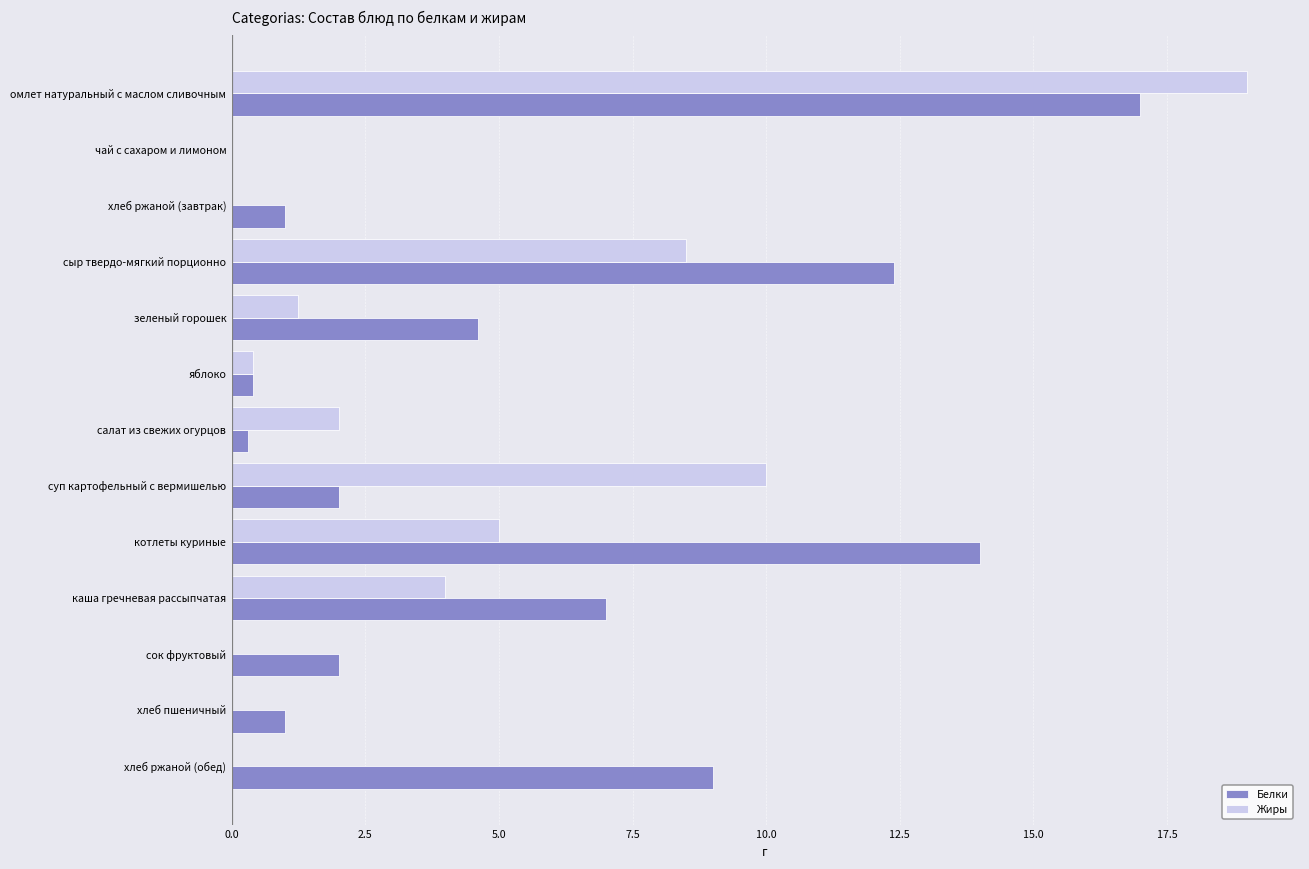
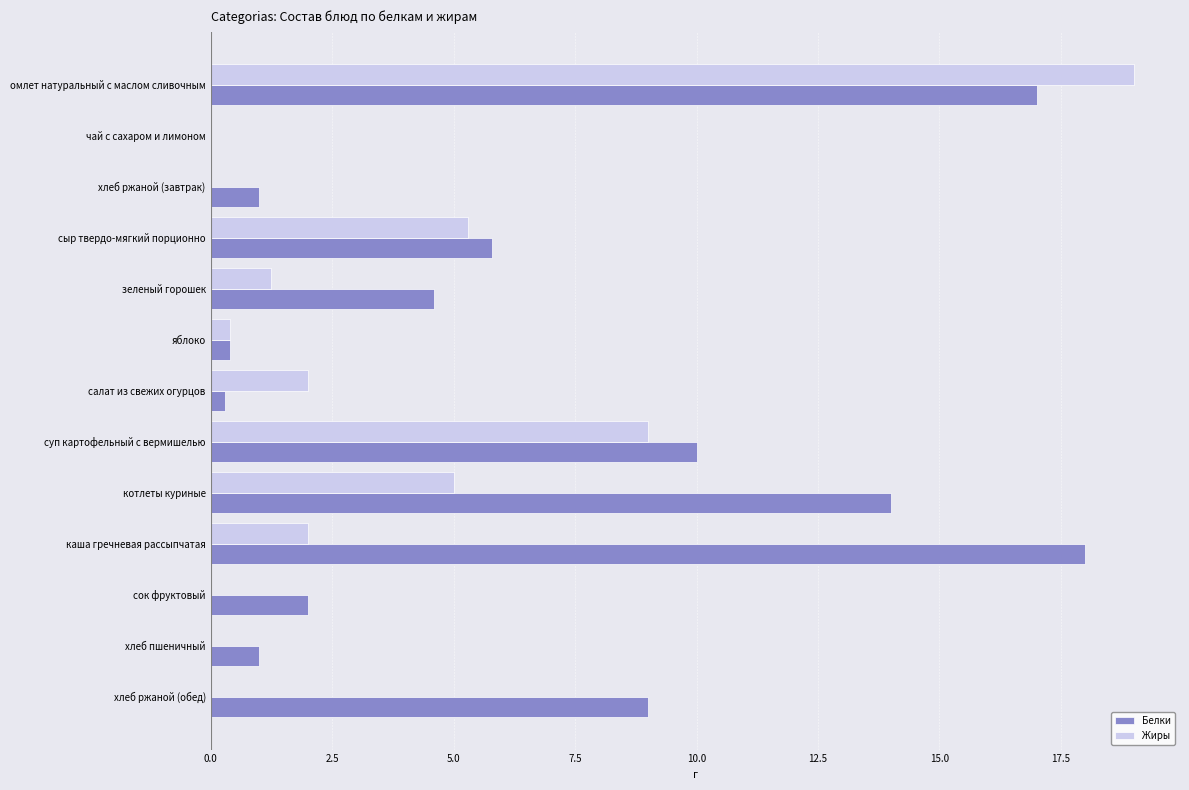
Жиры, сыр твердо-мягкий порционно: 8.5 -> 5.3
Белки, сыр твердо-мягкий порционно: 12.4 -> 5.8
Жиры, суп картофельный с вермишелью: 10 -> 9
Белки, суп картофельный с вермишелью: 2 -> 10
Жиры, каша гречневая рассыпчатая: 4 -> 2
Белки, каша гречневая рассыпчатая: 7 -> 18
